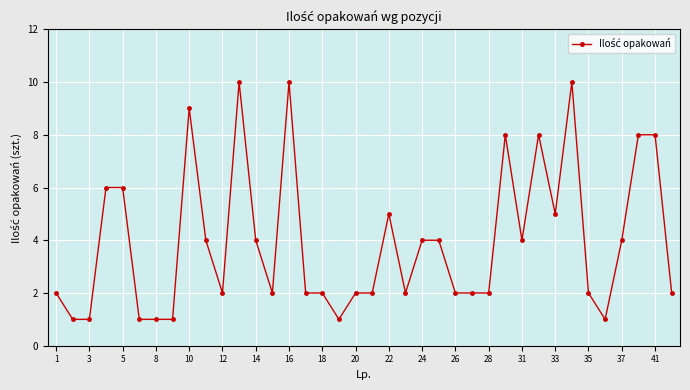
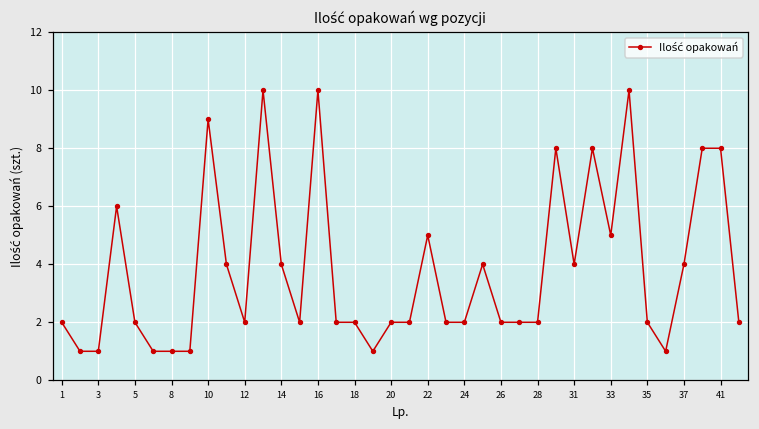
5: 6 -> 2
24: 4 -> 2
